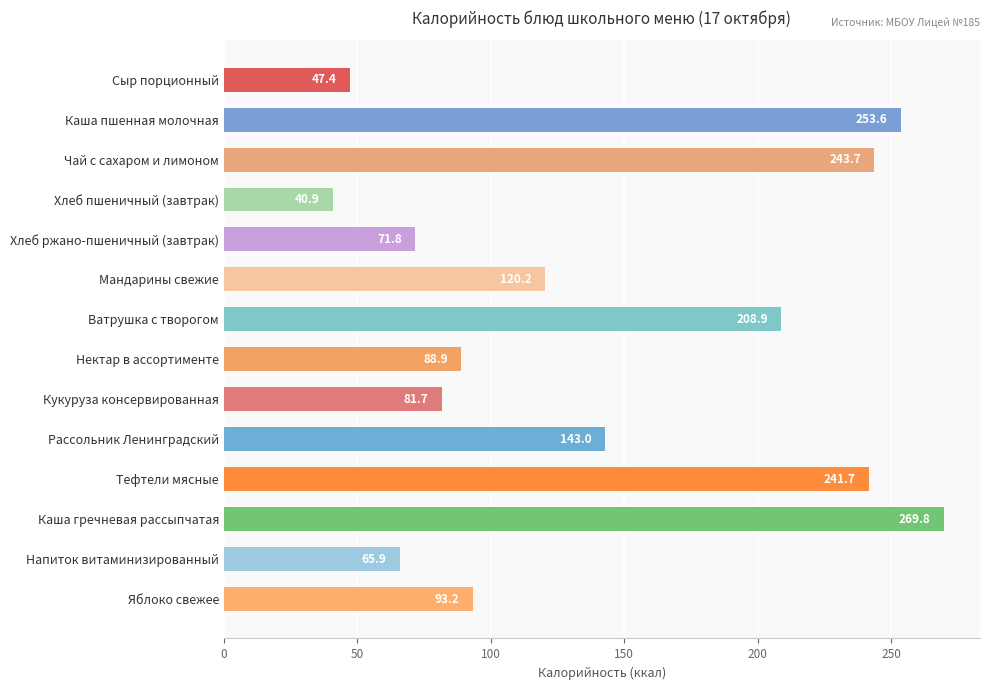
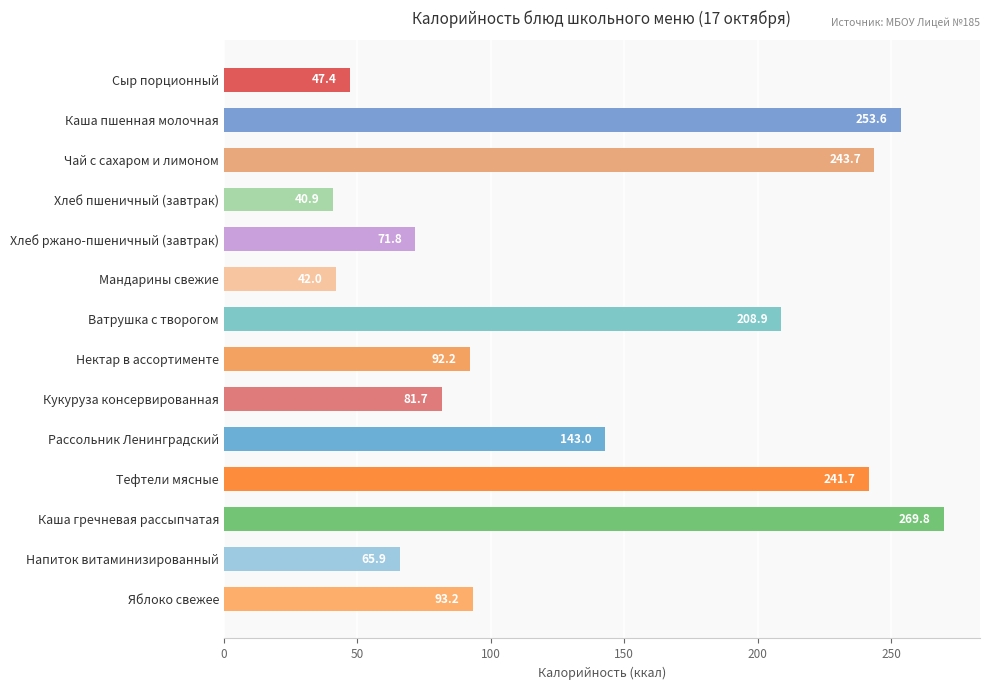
Мандарины свежие: 120.2 -> 42.0
Нектар в ассортименте: 88.9 -> 92.2
